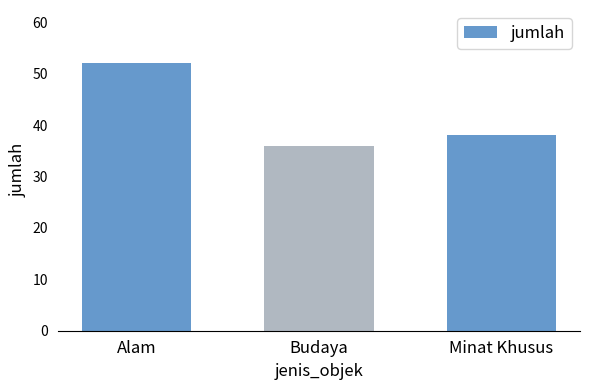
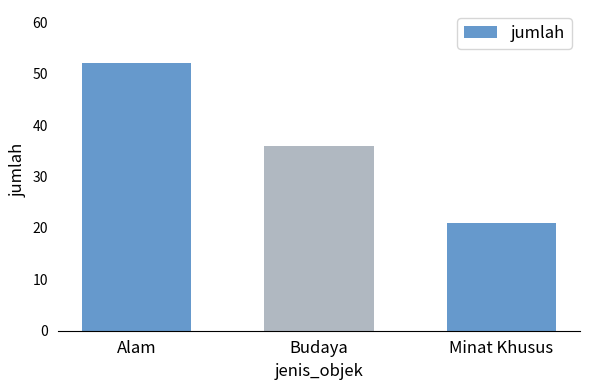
Minat Khusus: 38 -> 21
